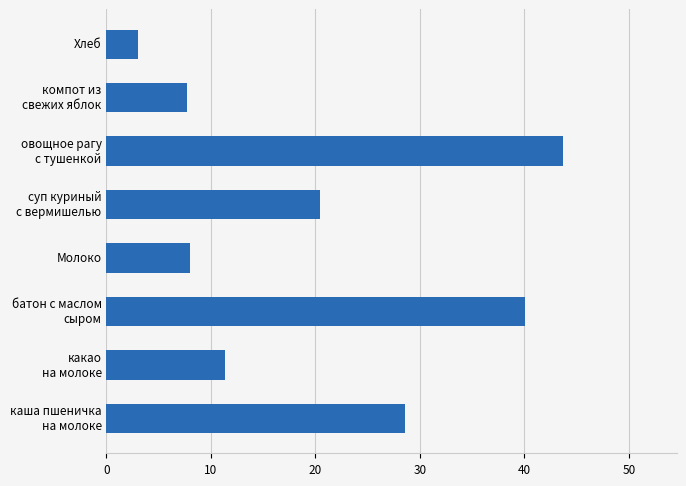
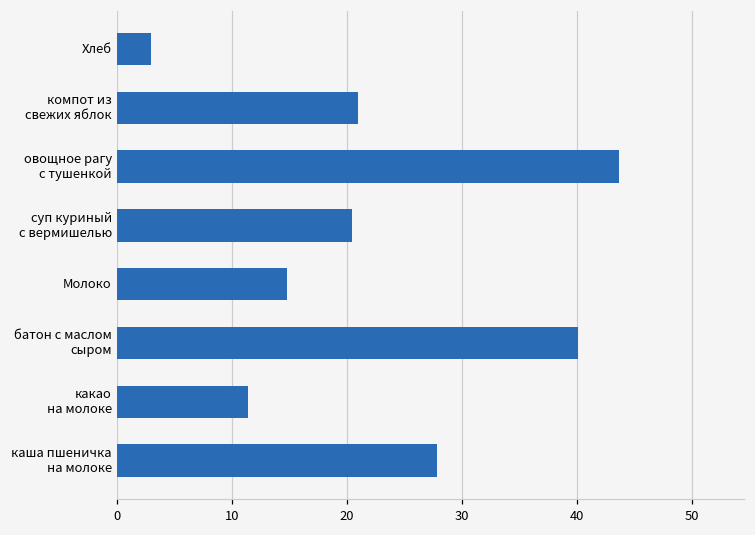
компот из свежих яблок: 7.7 -> 21.0
Молоко: 8.0 -> 14.8
каша пшеничка на молоке: 28.6 -> 27.8
